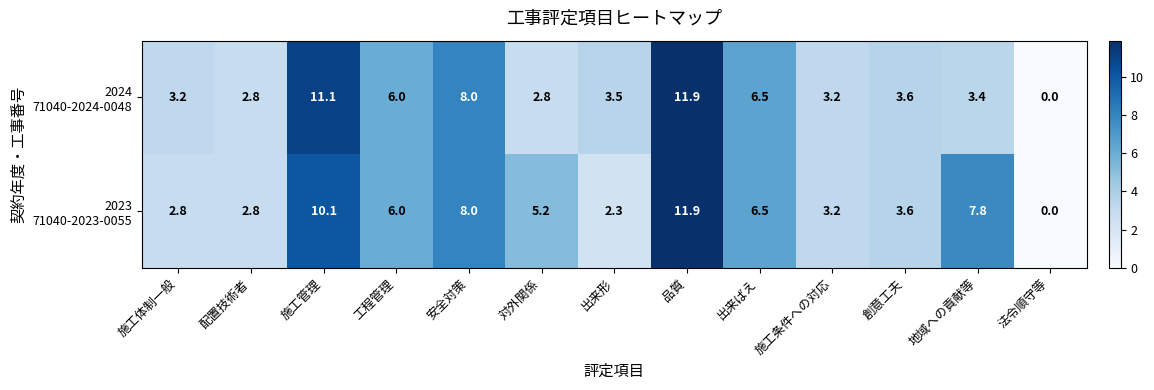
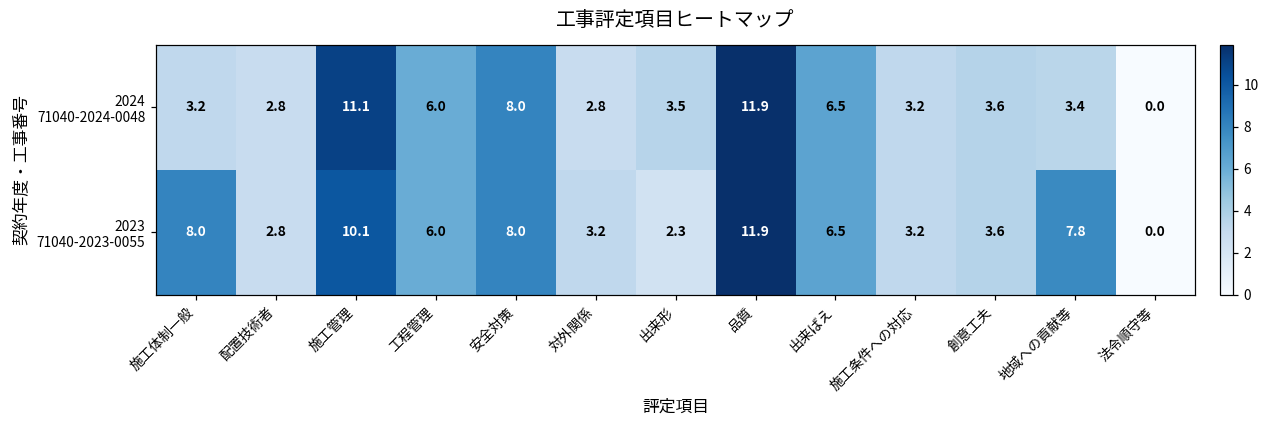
2023 71040-2023-0055, 施工体制一般: 2.8 -> 8.0
2023 71040-2023-0055, 対外関係: 5.2 -> 3.2
